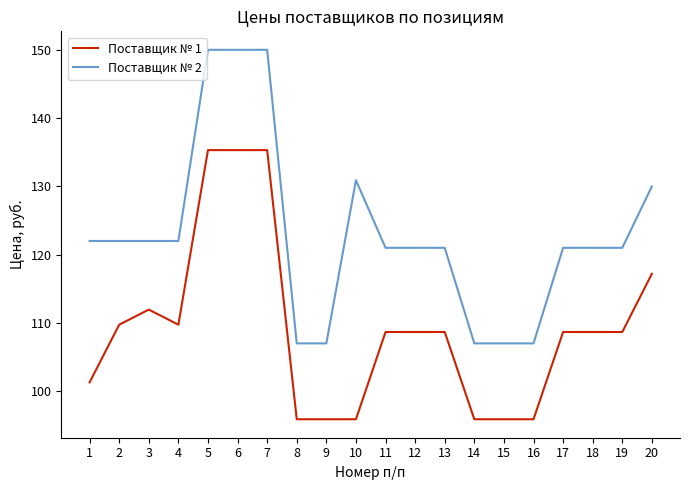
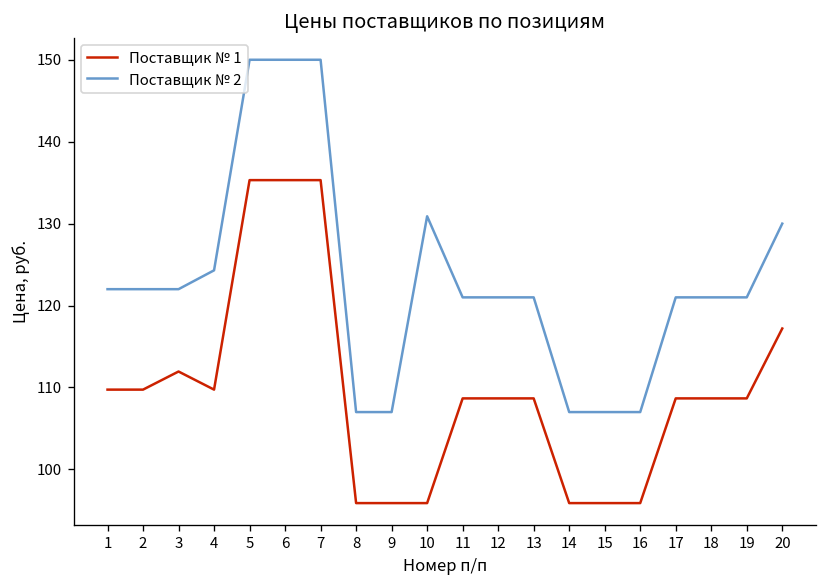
Поставщик № 1, 1: 101 -> 110
Поставщик № 2, 4: 122 -> 124
